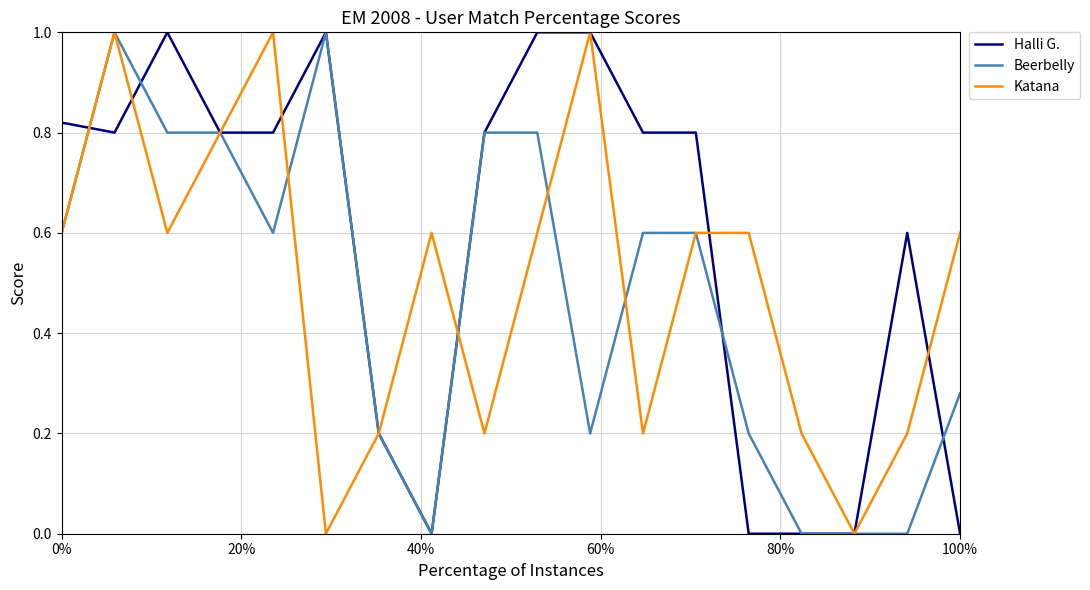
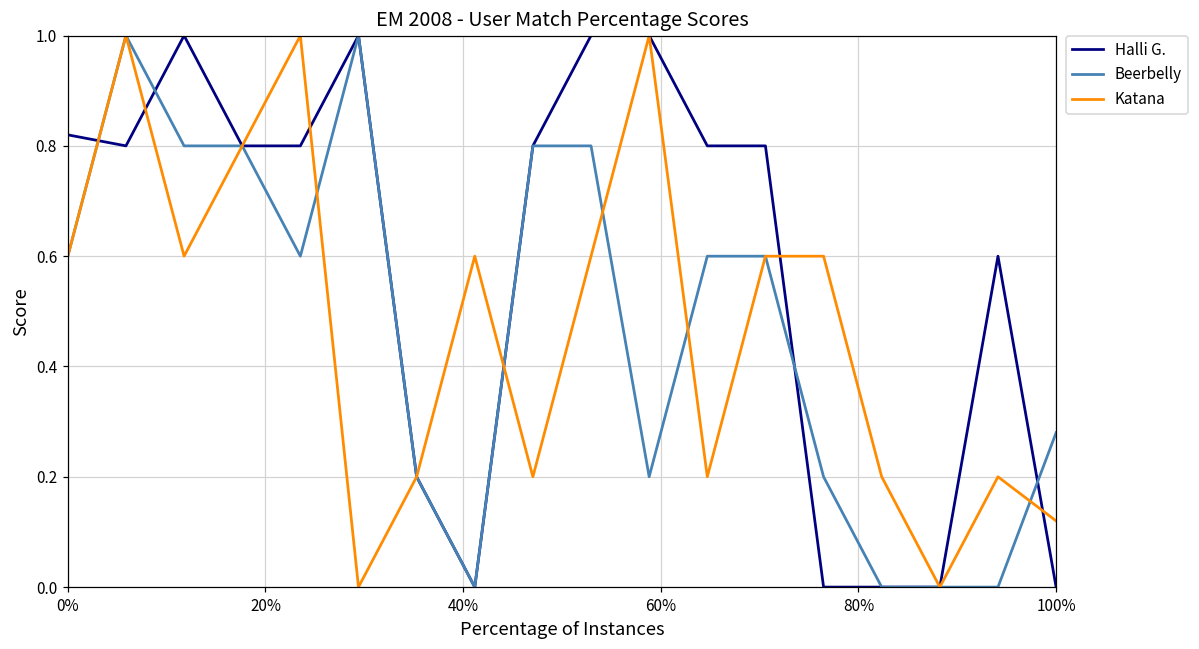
Katana, 100%: 0.60 -> 0.12
